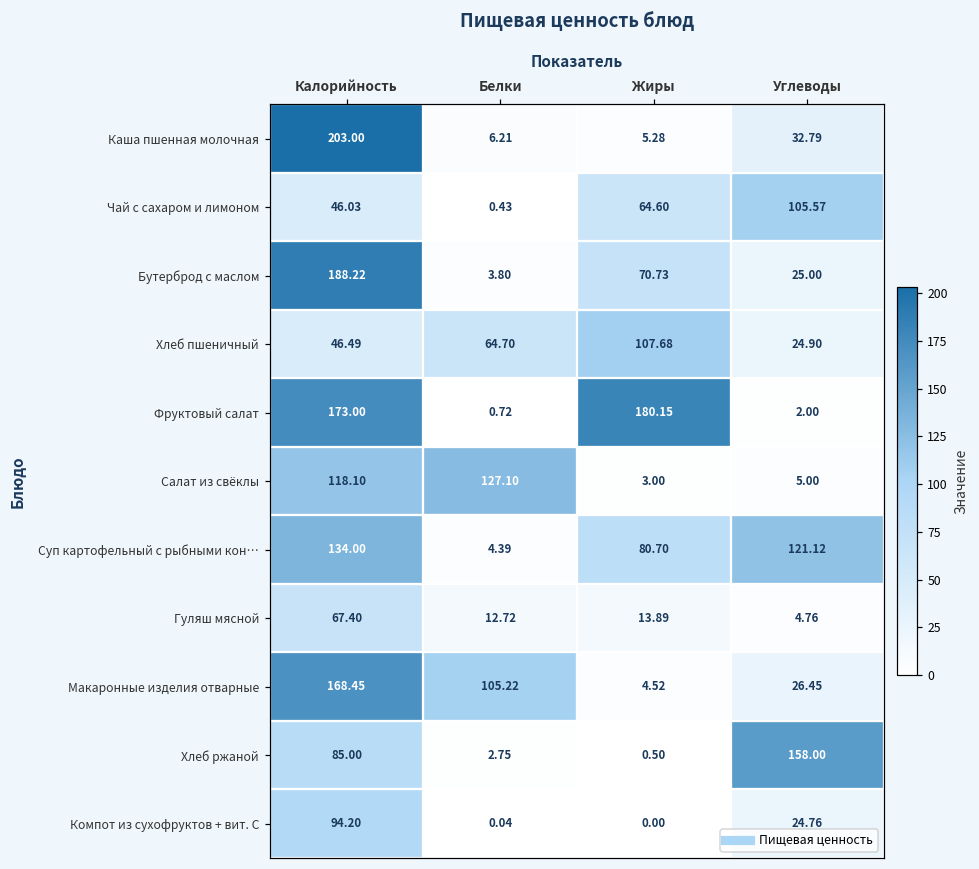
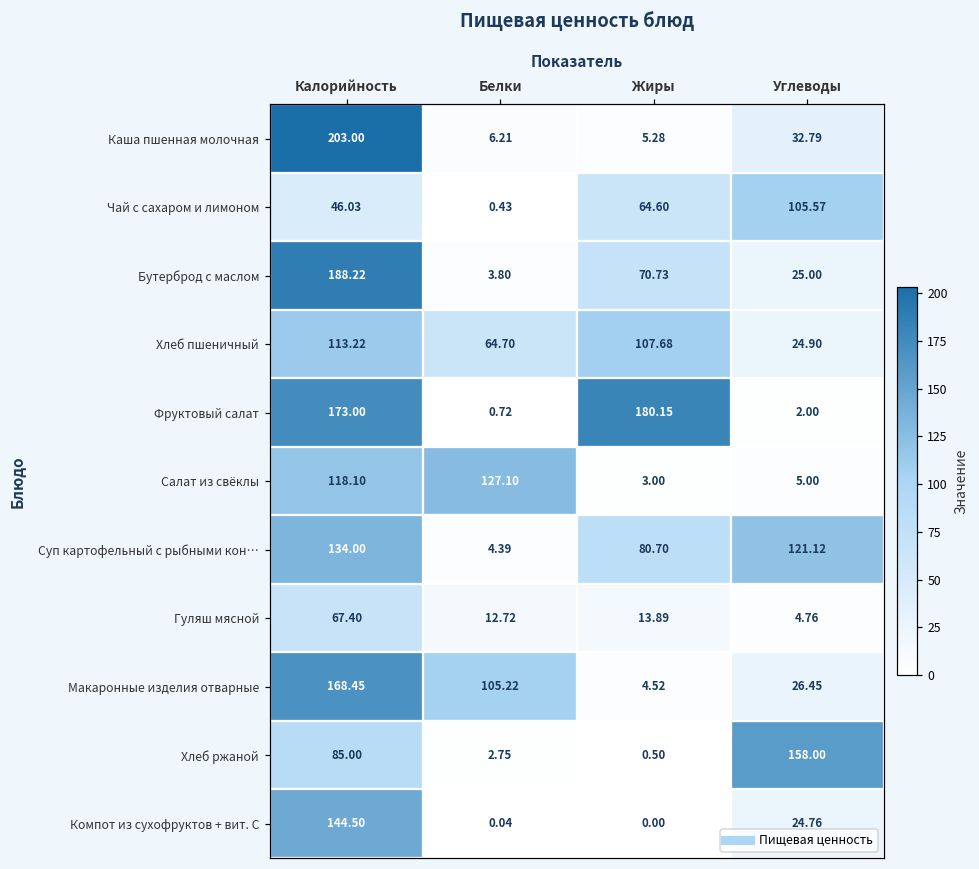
Хлеб пшеничный, Калорийность: 46.49 -> 113.22
Компот из сухофруктов + вит. С, Калорийность: 94.20 -> 144.50
